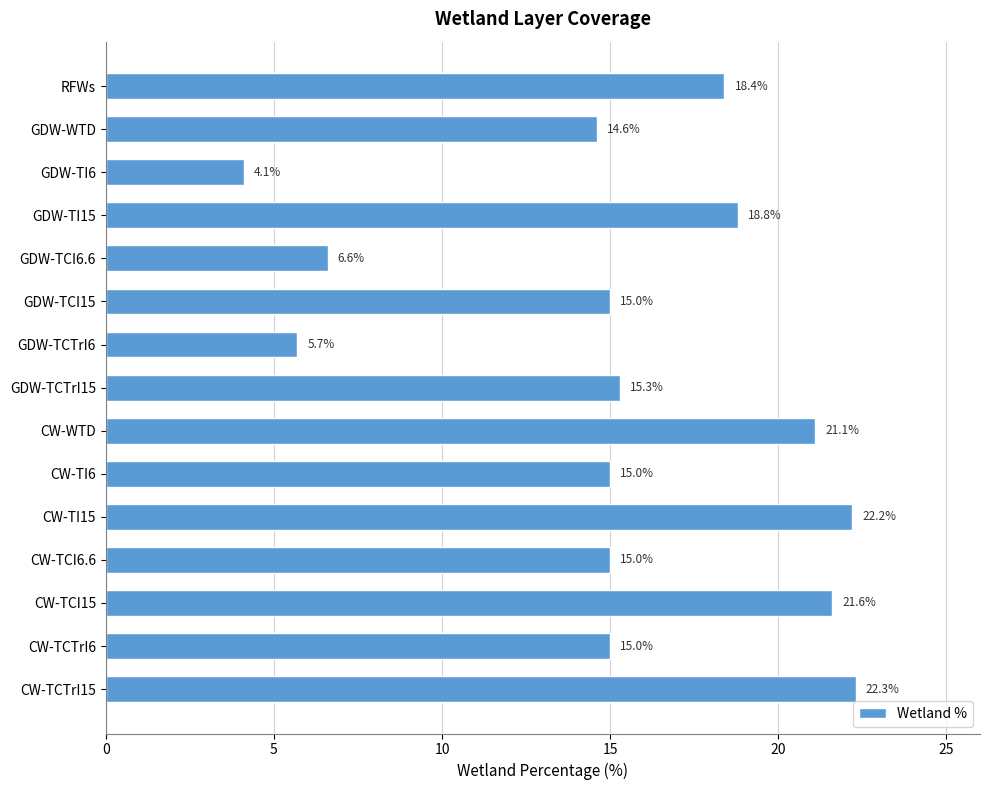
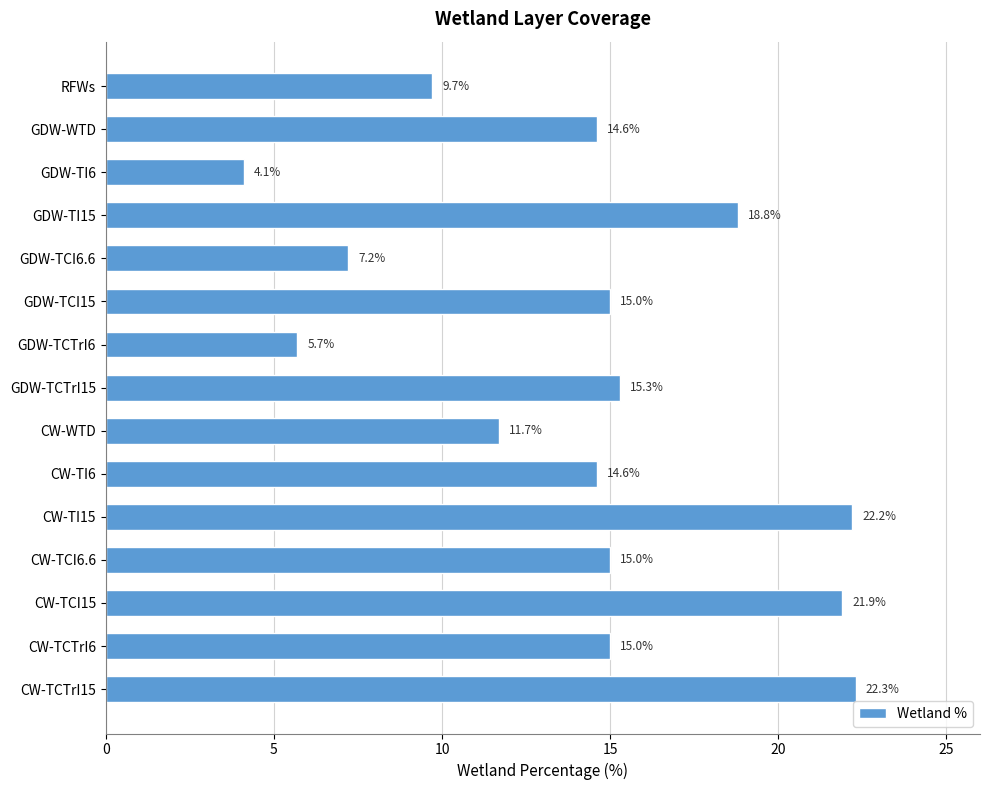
RFWs: 18.4% -> 9.7%
GDW-TCI6.6: 6.6% -> 7.2%
CW-WTD: 21.1% -> 11.7%
CW-TI6: 15.0% -> 14.6%
CW-TCI15: 21.6% -> 21.9%
